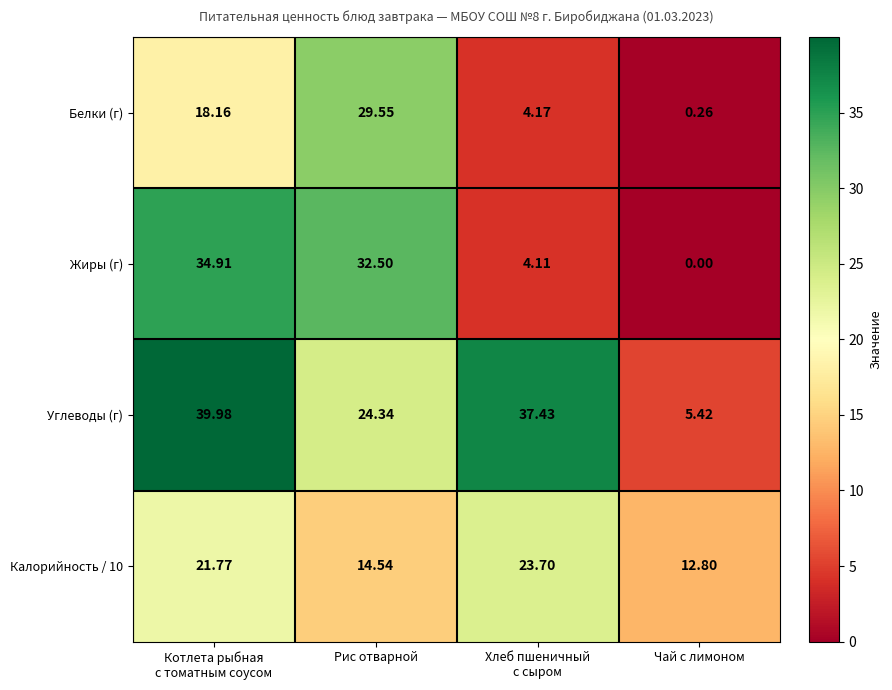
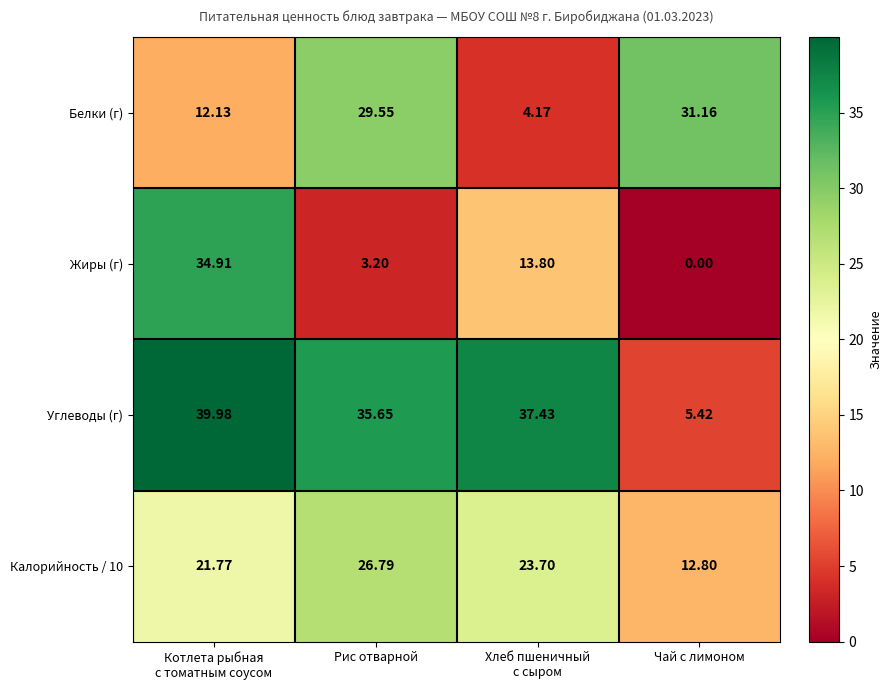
Белки (г), Котлета рыбная с томатным соусом: 18.16 -> 12.13
Белки (г), Чай с лимоном: 0.26 -> 31.16
Жиры (г), Рис отварной: 32.50 -> 3.20
Жиры (г), Хлеб пшеничный с сыром: 4.11 -> 13.80
Углеводы (г), Рис отварной: 24.34 -> 35.65
Калорийность / 10, Рис отварной: 14.54 -> 26.79
